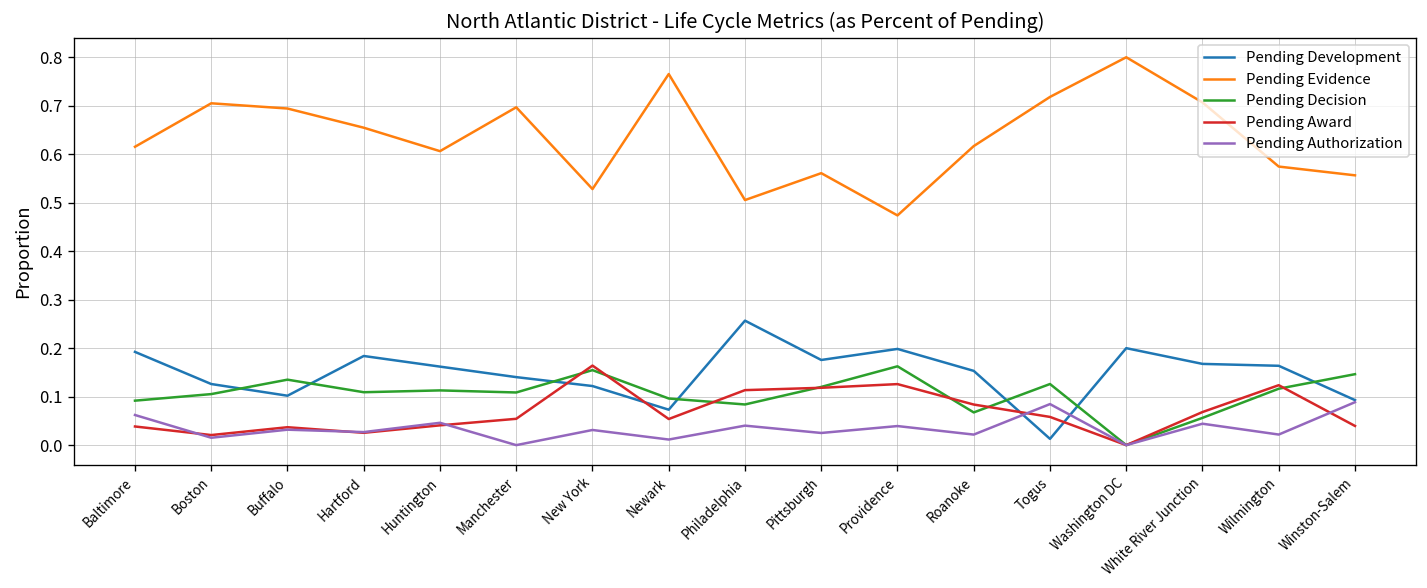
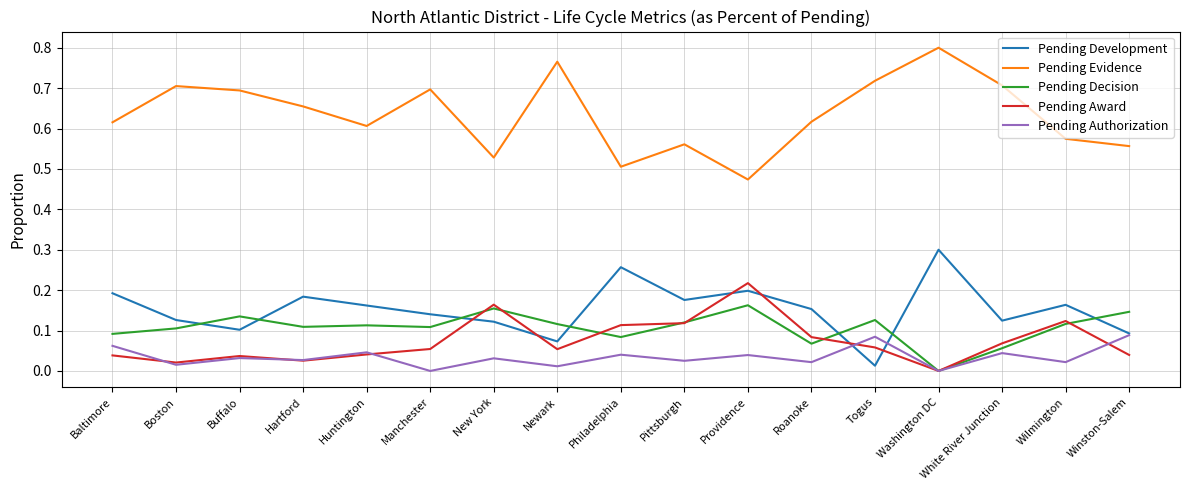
Pending Decision, Newark: 0.10 -> 0.12
Pending Award, Providence: 0.13 -> 0.22
Pending Development, Washington DC: 0.2 -> 0.3
Pending Development, White River Junction: 0.17 -> 0.12
